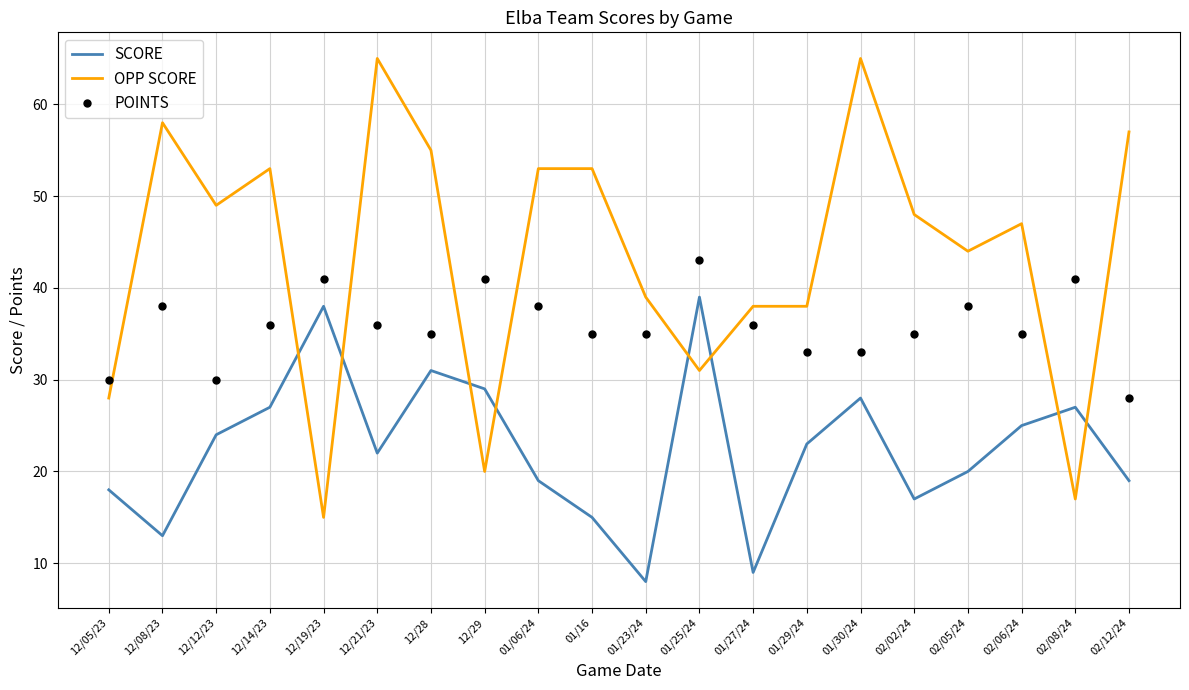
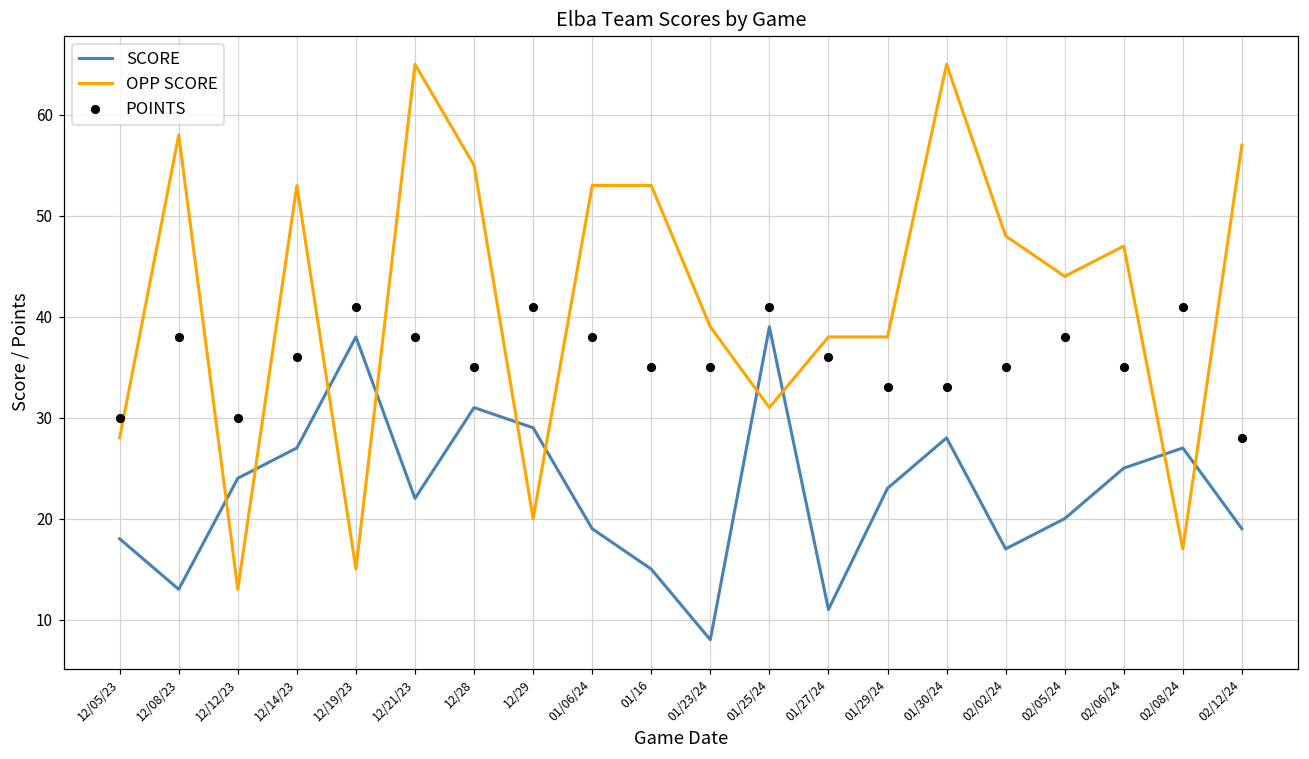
OPP SCORE, 12/12/23: 49 -> 13
POINTS, 12/21/23: 36 -> 38
POINTS, 01/25/24: 43 -> 41
SCORE, 01/27/24: 9 -> 11
